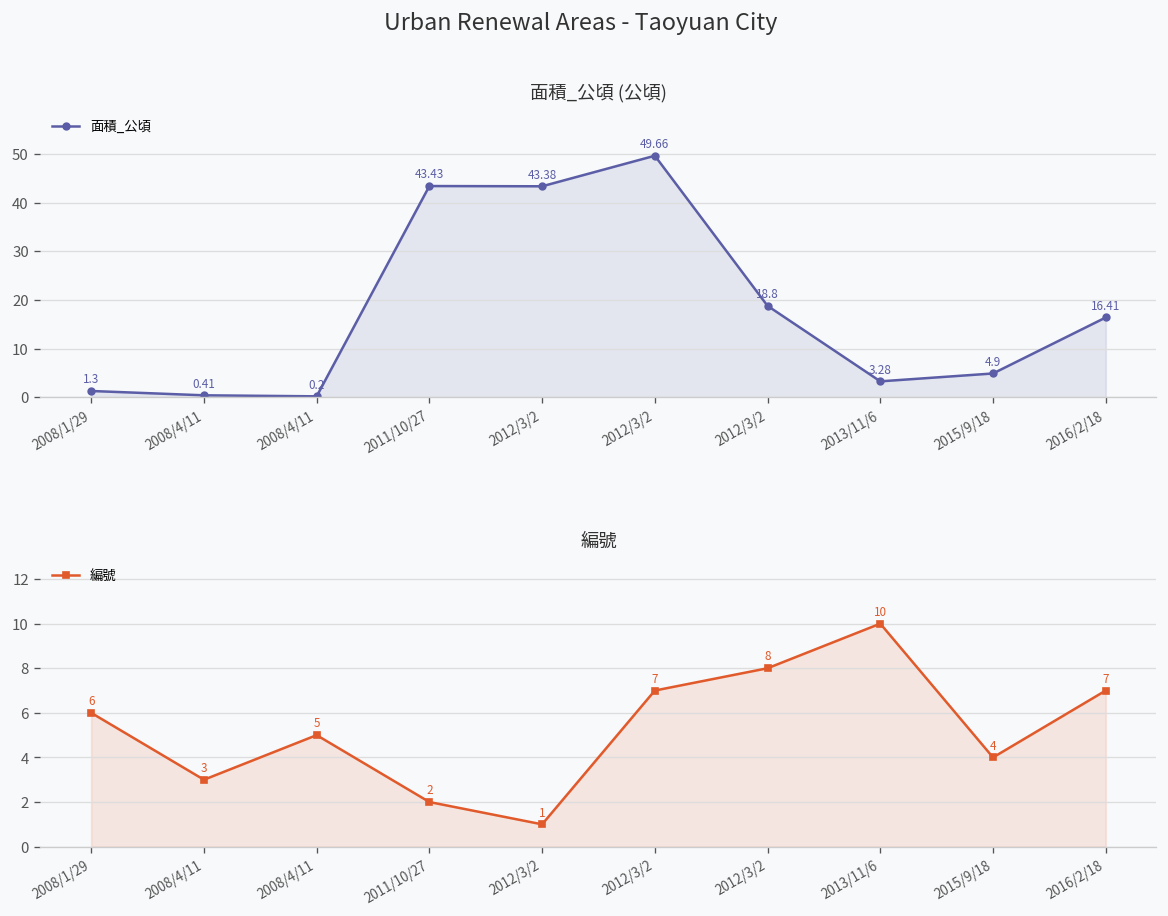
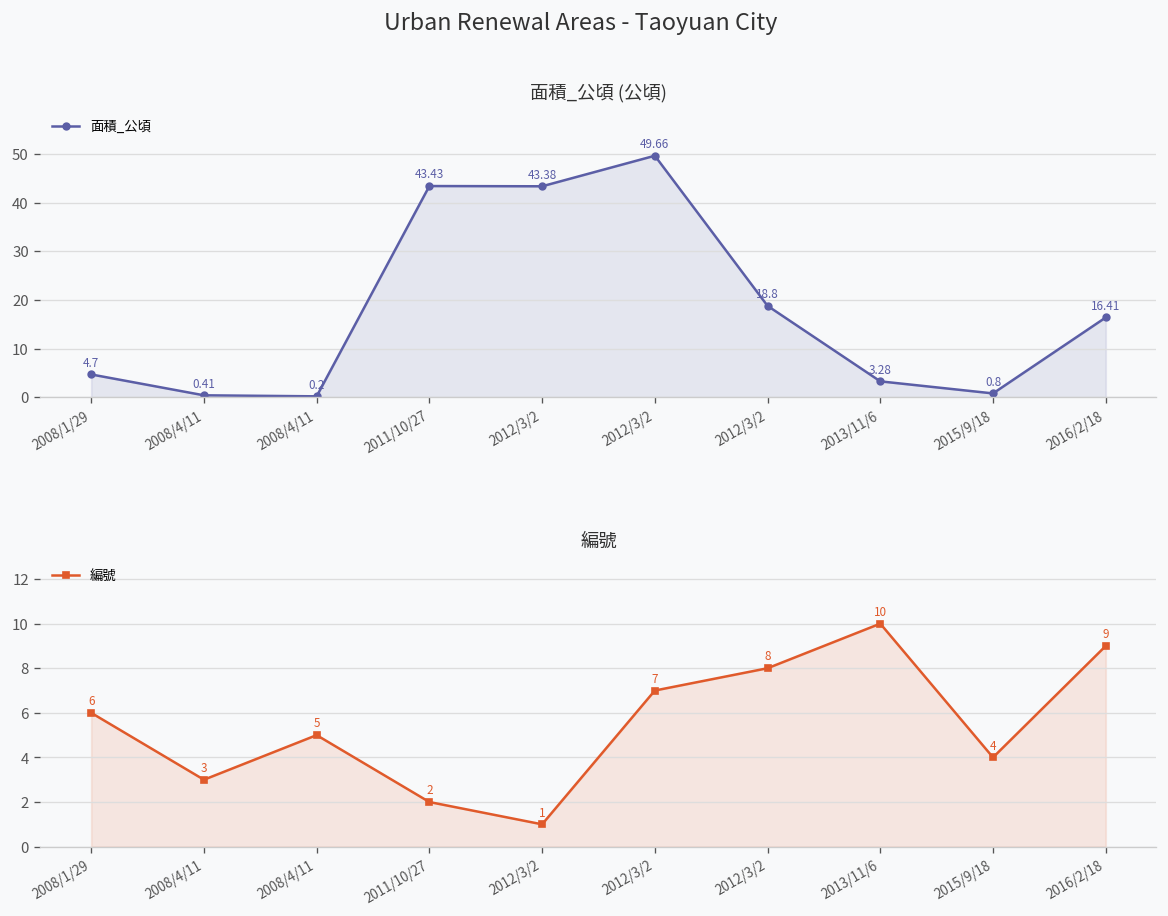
面積_公頃 (公頃), 2008/1/29: 1.3 -> 4.7
面積_公頃 (公頃), 2015/9/18: 4.9 -> 0.8
編號, 2016/2/18: 7 -> 9
